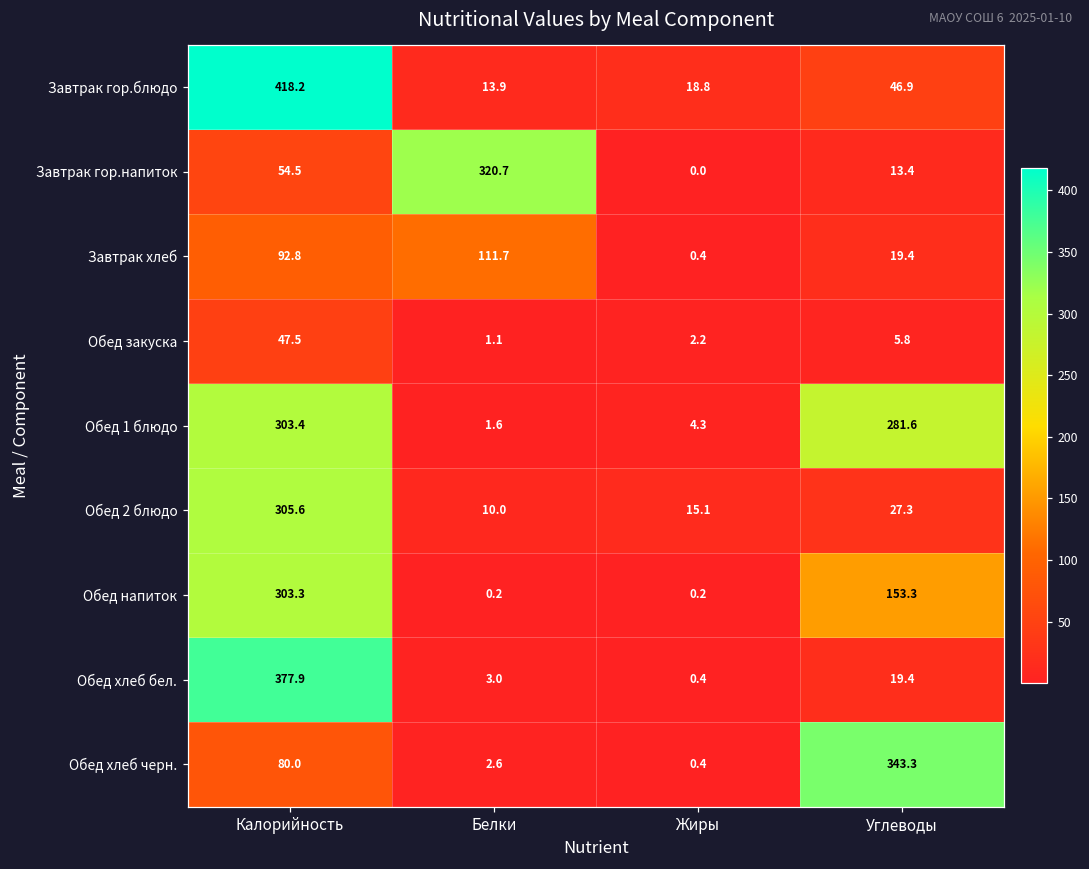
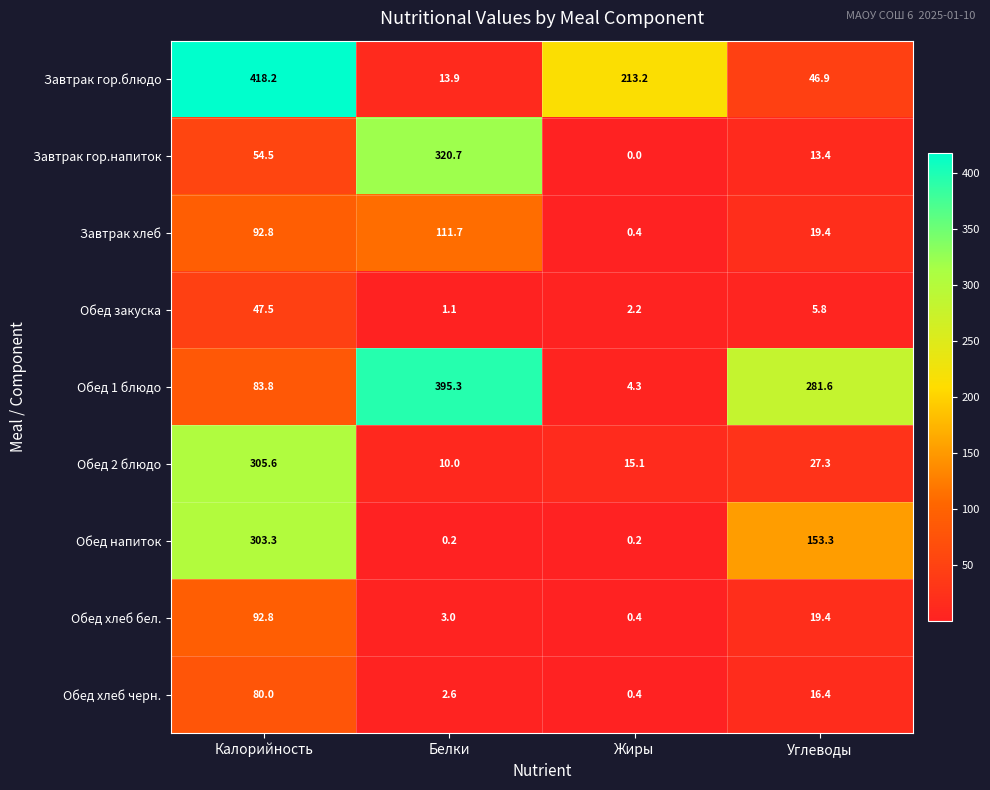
Завтрак гор.блюдо, Жиры: 18.8 -> 213.2
Обед 1 блюдо, Калорийность: 303.4 -> 83.8
Обед 1 блюдо, Белки: 1.6 -> 395.3
Обед хлеб бел., Калорийность: 377.9 -> 92.8
Обед хлеб черн., Углеводы: 343.3 -> 16.4
